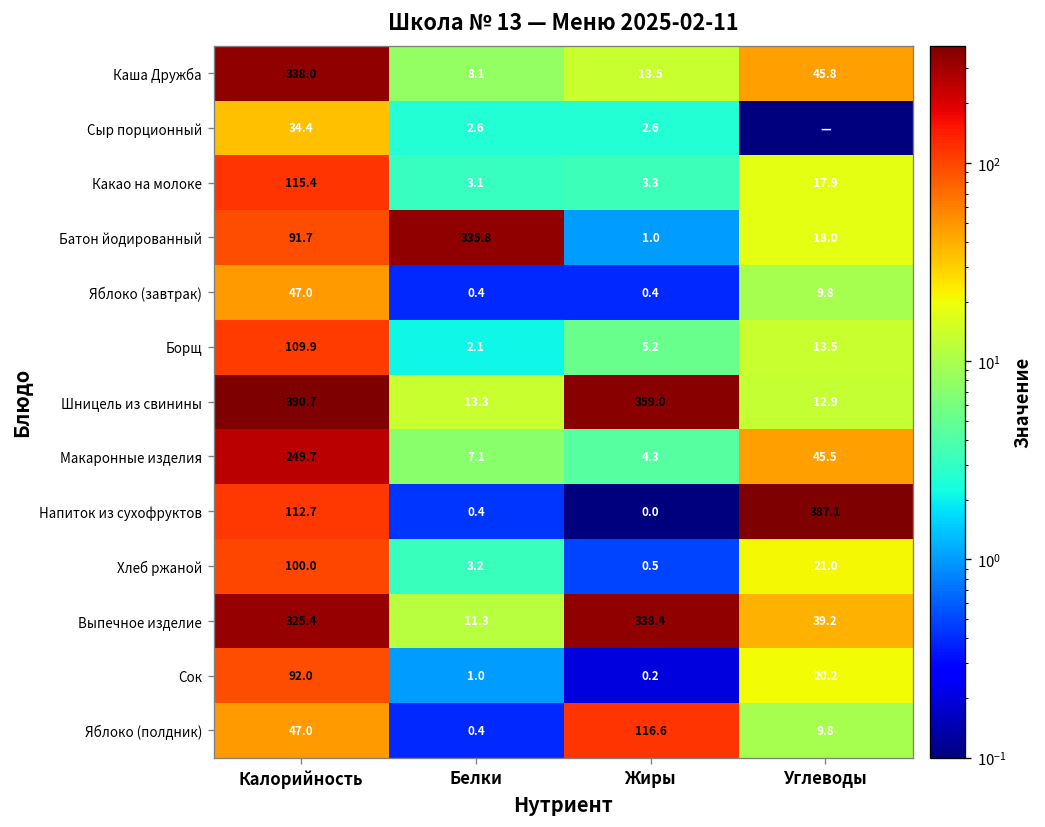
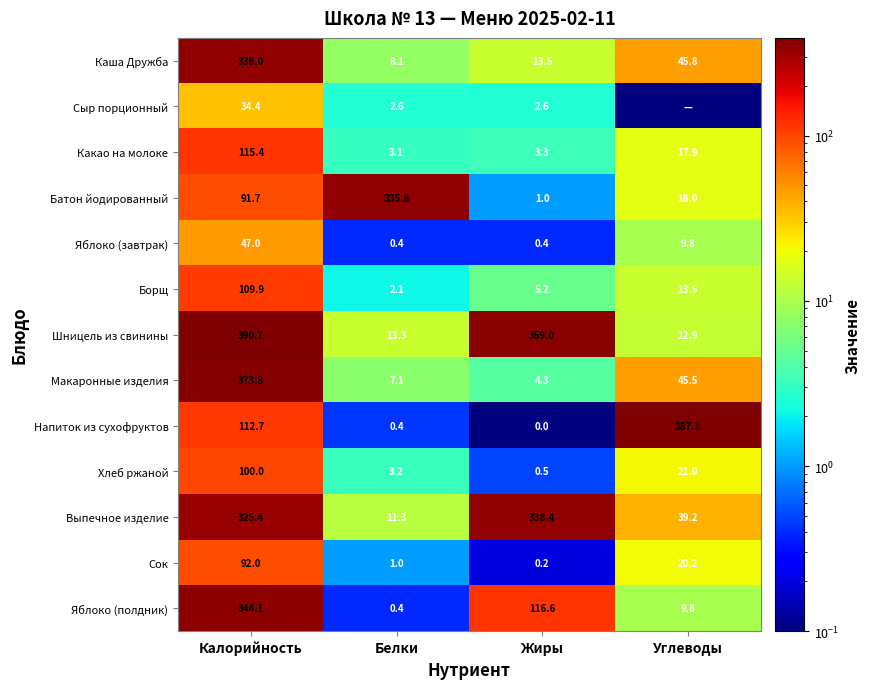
Макаронные изделия, Калорийность: 249.7 -> 373.8
Яблоко (полдник), Калорийность: 47.0 -> 344.1
